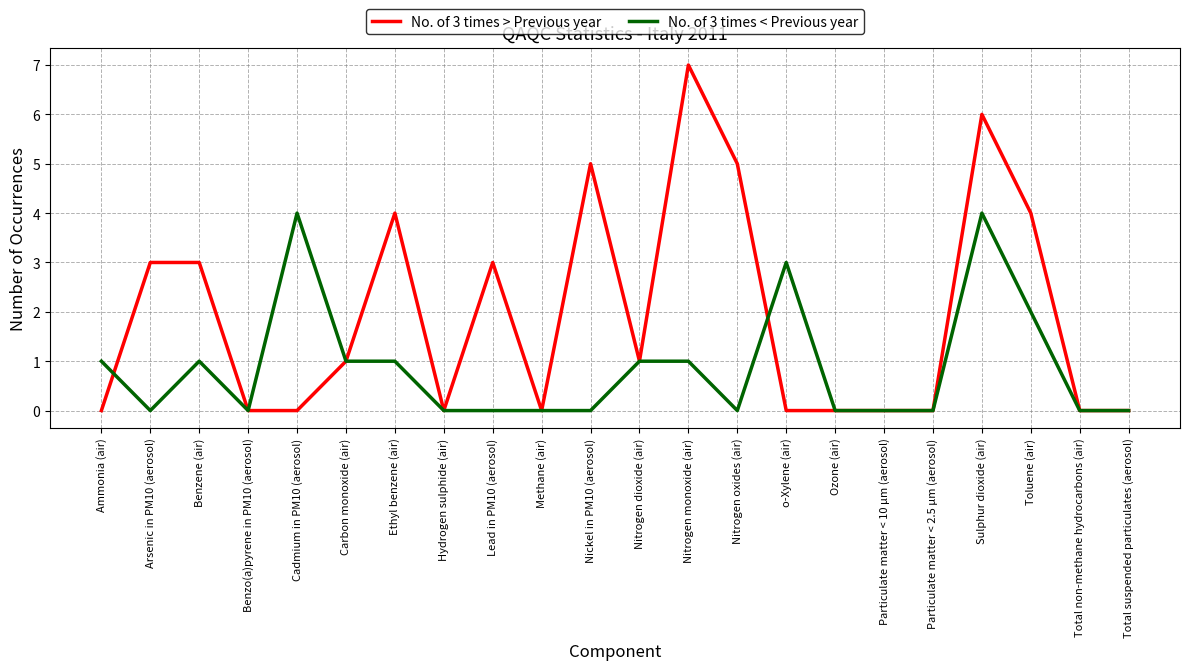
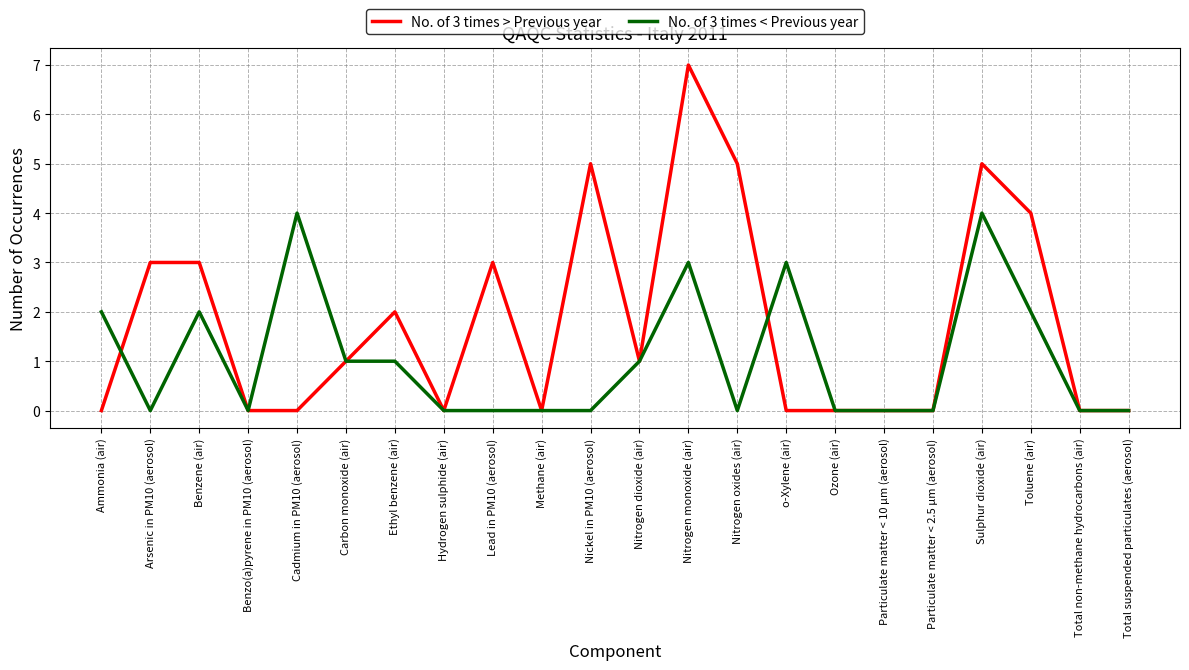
No. of 3 times < Previous year, Ammonia (air): 1 -> 2
No. of 3 times < Previous year, Benzene (air): 1 -> 2
No. of 3 times > Previous year, Ethyl benzene (air): 4 -> 2
No. of 3 times < Previous year, Nitrogen monoxide (air): 1 -> 3
No. of 3 times > Previous year, Sulphur dioxide (air): 6 -> 5
